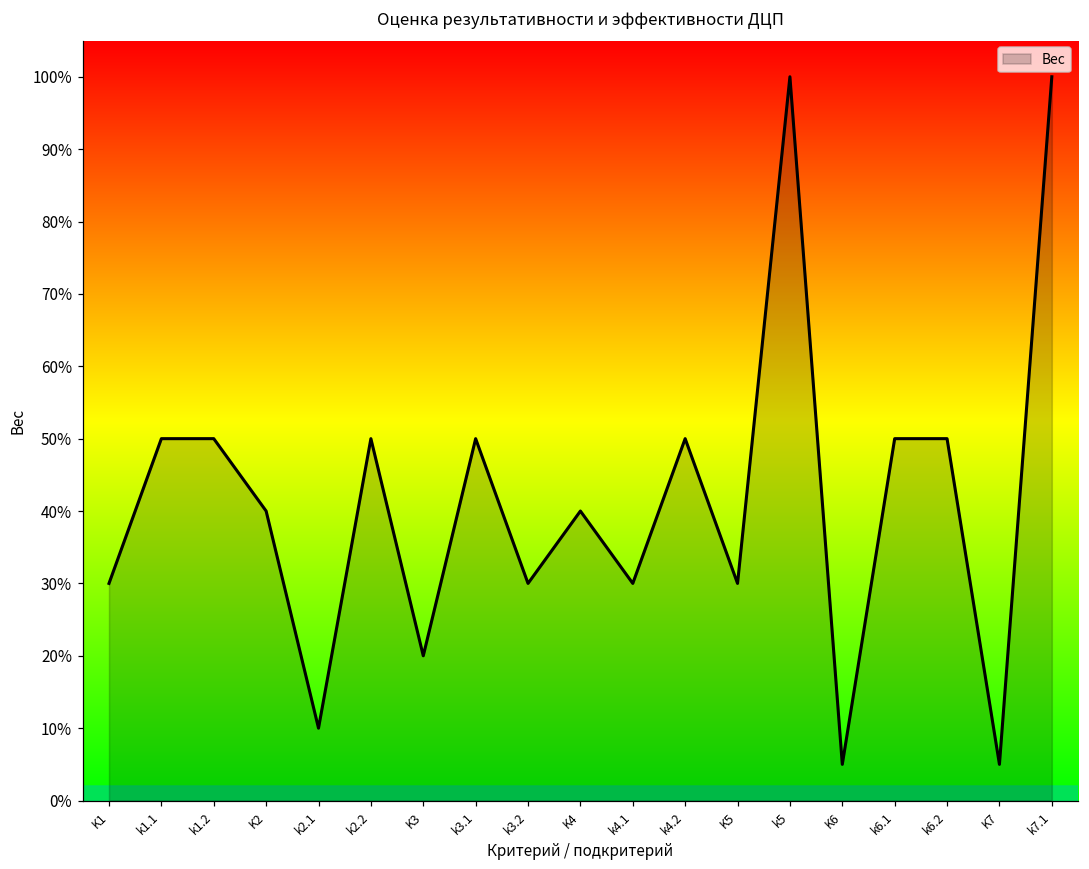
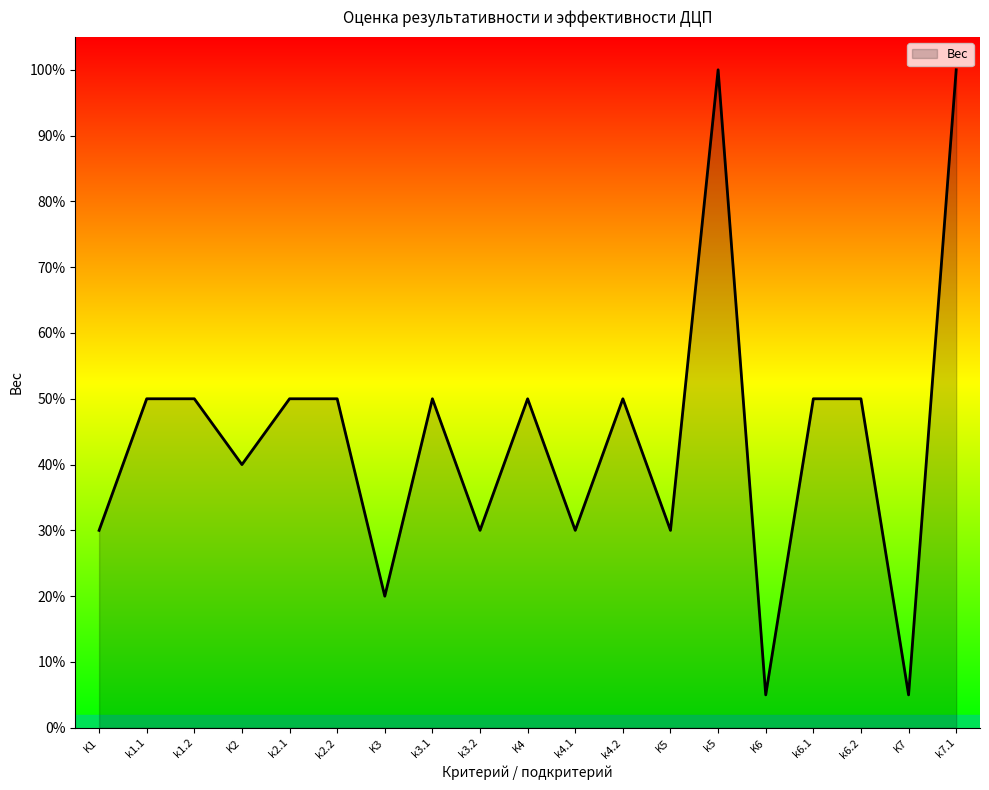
k2.1: 10% -> 50%
K4: 40% -> 50%
